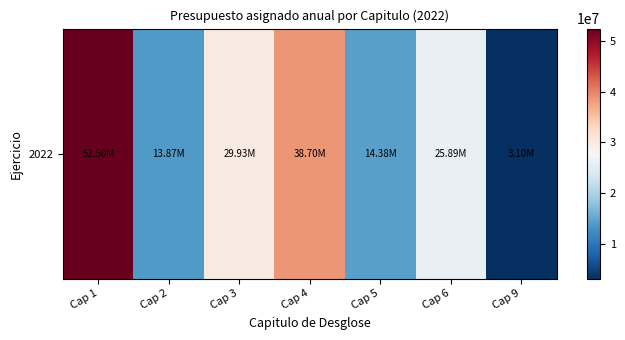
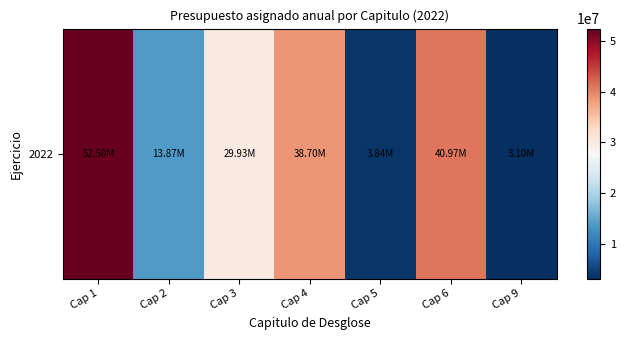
2022, Cap 5: 14.38M -> 3.84M
2022, Cap 6: 25.89M -> 40.97M
